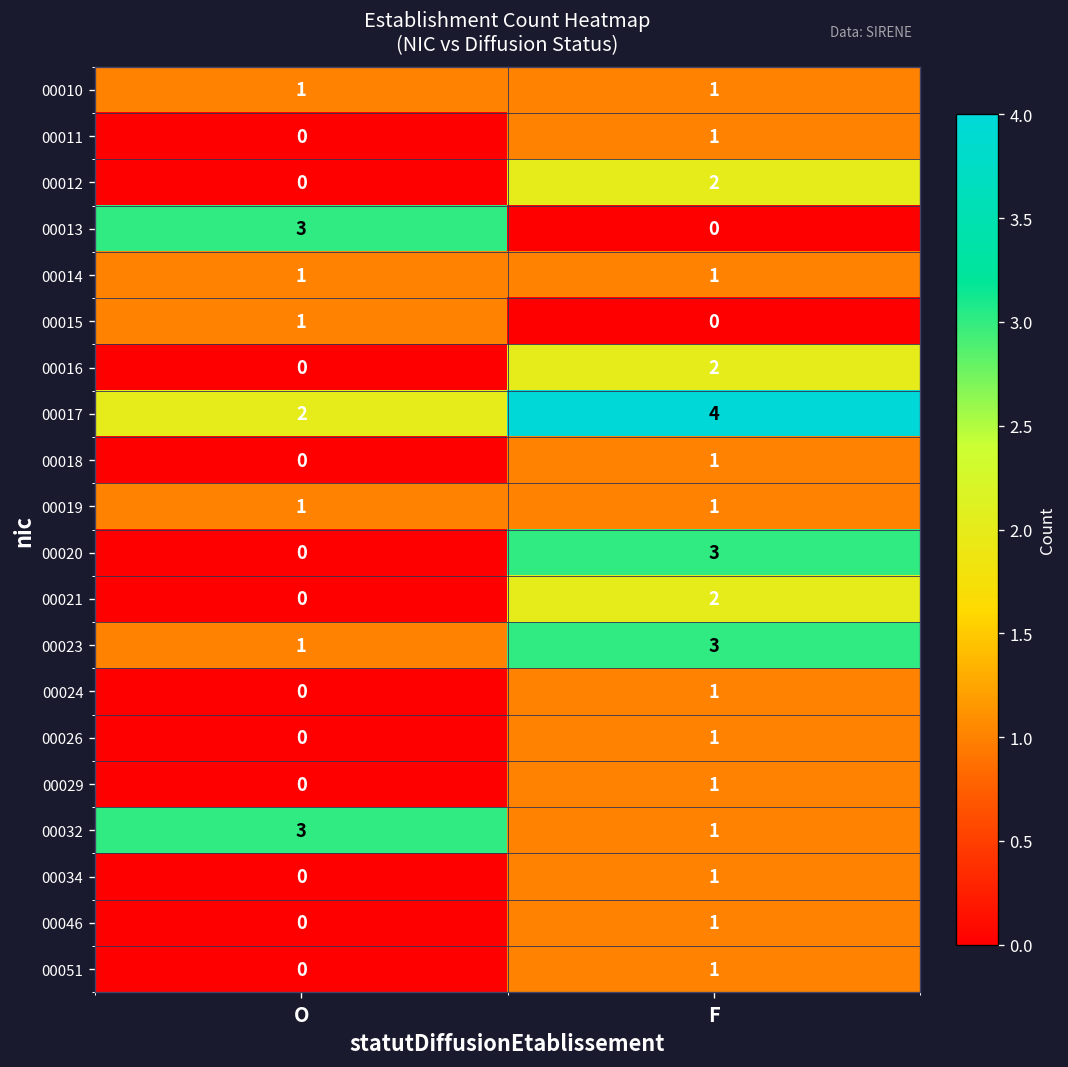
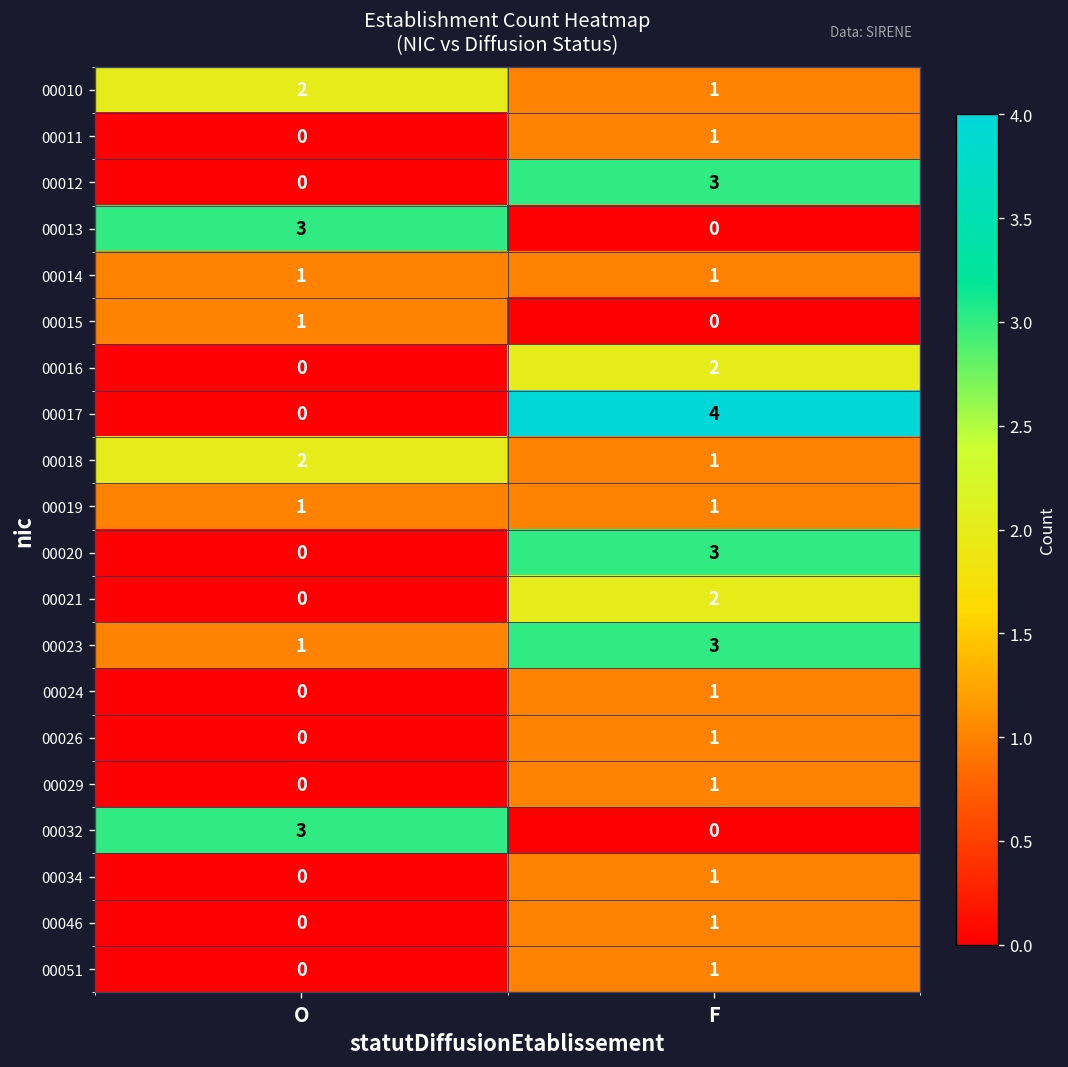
00010, O: 1 -> 2
00012, F: 2 -> 3
00017, O: 2 -> 0
00018, O: 0 -> 2
00032, F: 1 -> 0
